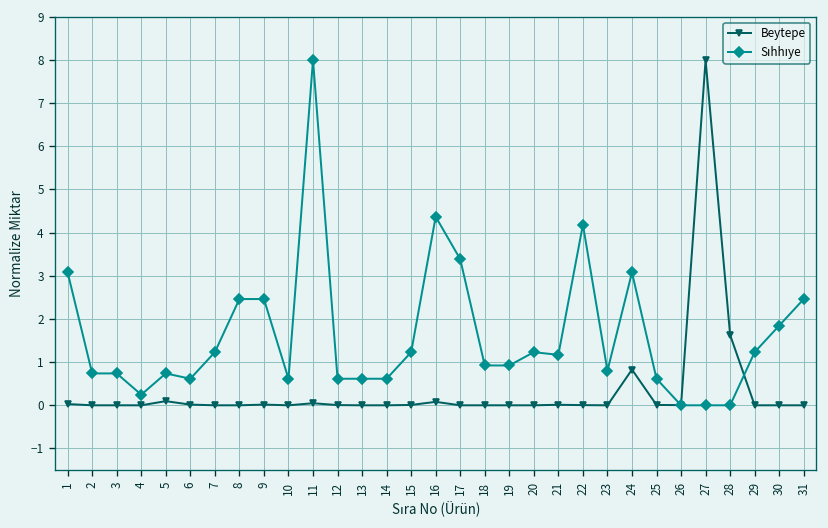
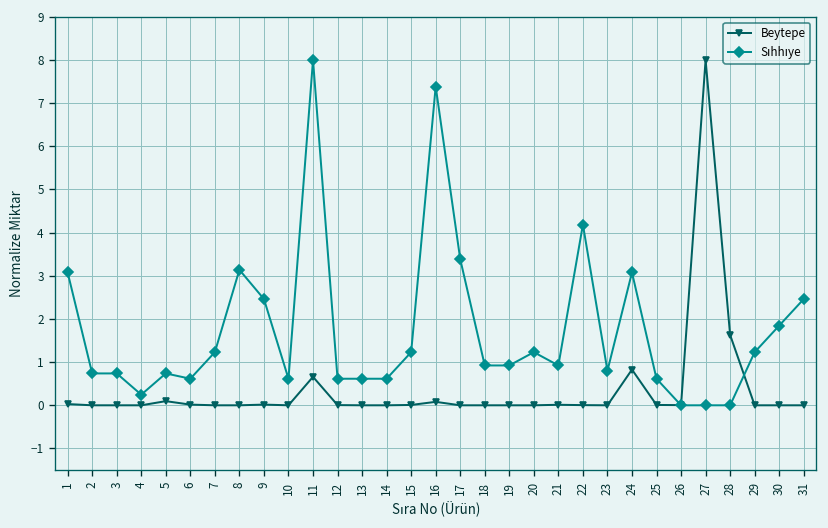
Sıhhıye, 8: 2.5 -> 3.1
Beytepe, 11: 0.0 -> 0.7
Sıhhıye, 16: 4.4 -> 7.4
Sıhhıye, 21: 1.2 -> 0.9
